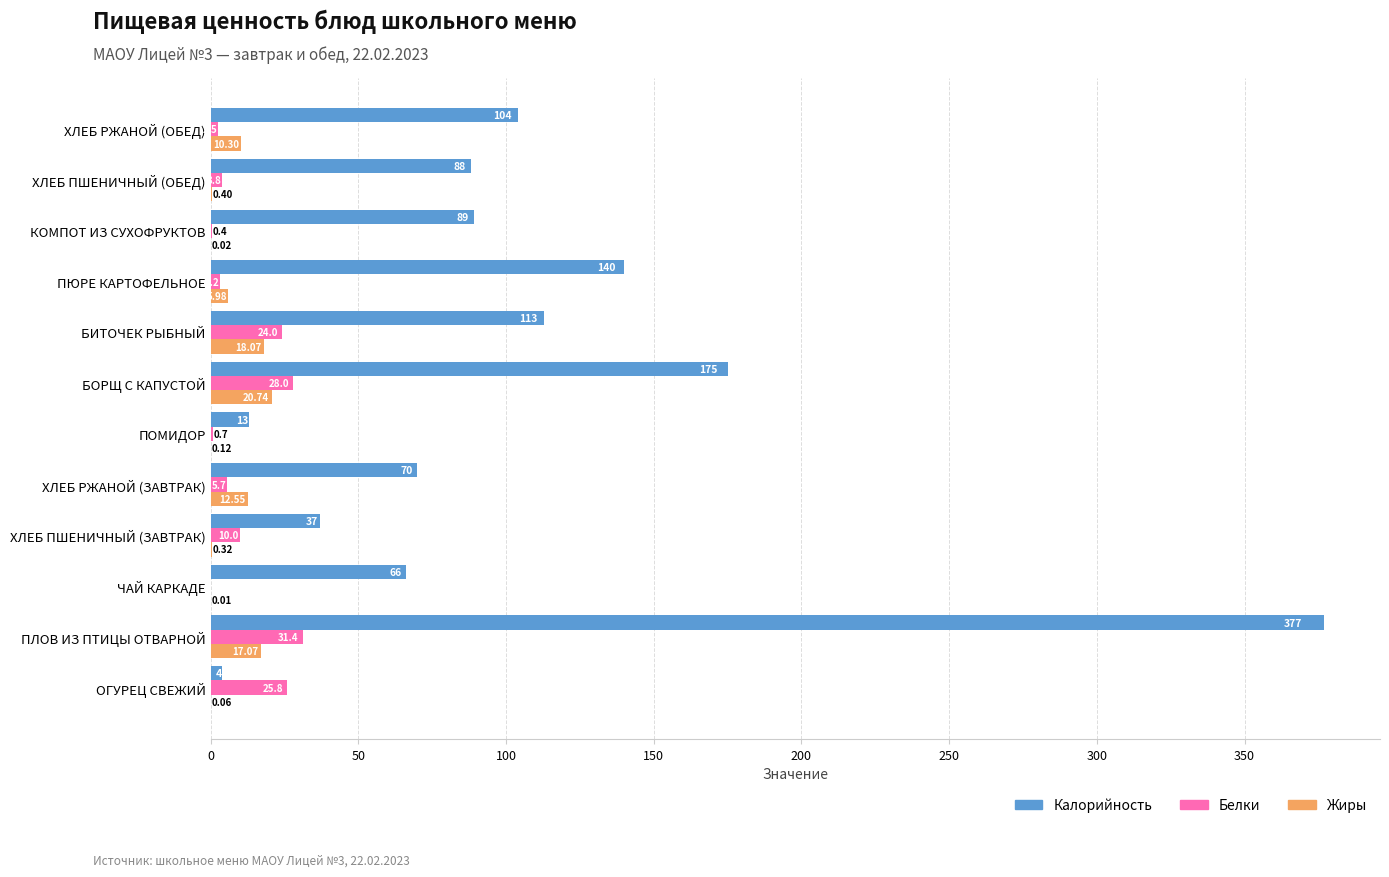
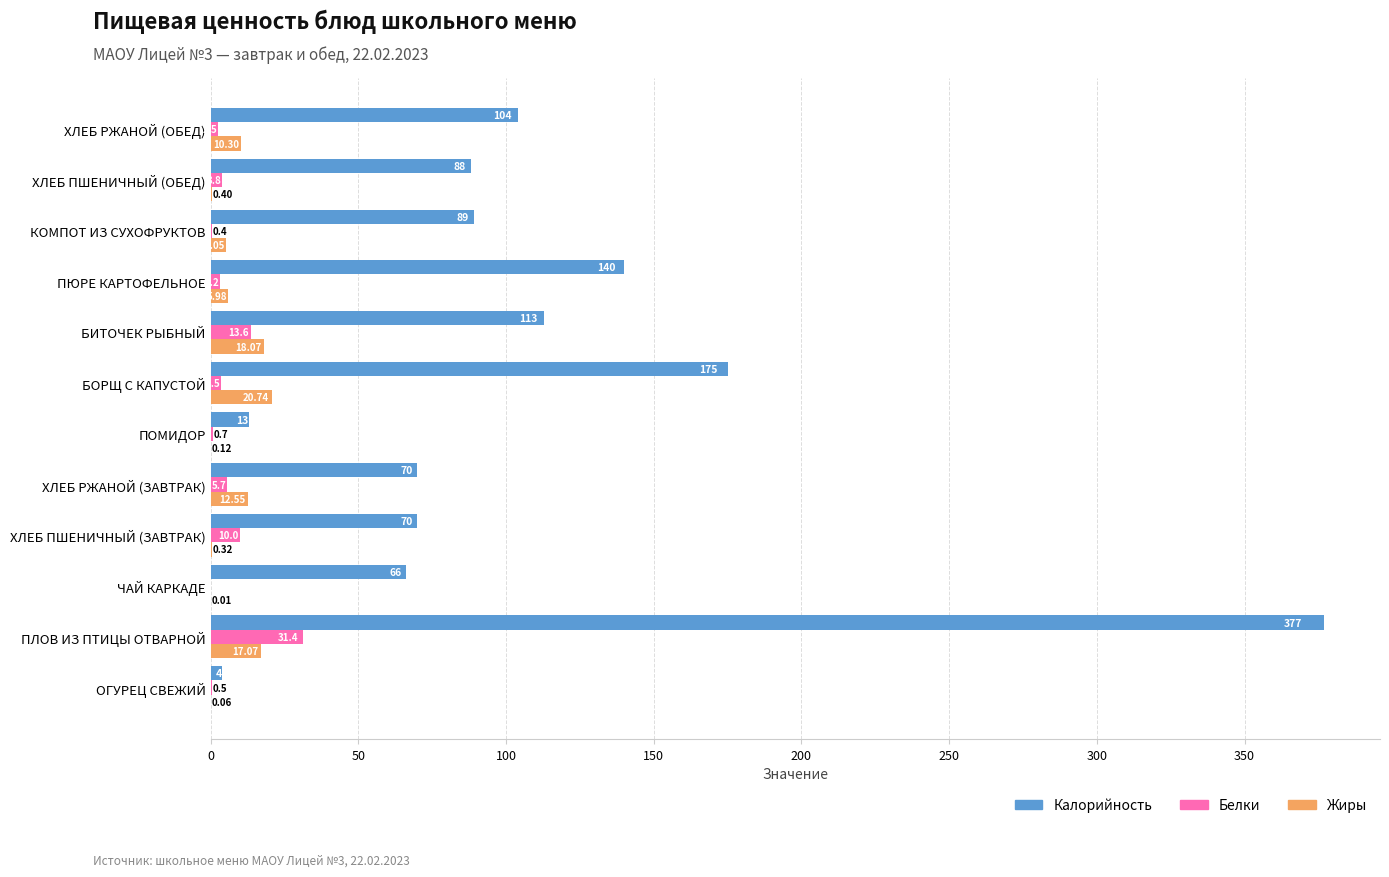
Жиры, КОМПОТ ИЗ СУХОФРУКТОВ: 0.02 -> 5.05
Белки, БИТОЧЕК РЫБНЫЙ: 24.0 -> 13.6
Белки, БОРЩ С КАПУСТОЙ: 28.0 -> 3.5
Калорийность, ХЛЕБ ПШЕНИЧНЫЙ (ЗАВТРАК): 37 -> 70
Белки, ОГУРЕЦ СВЕЖИЙ: 25.8 -> 0.5
